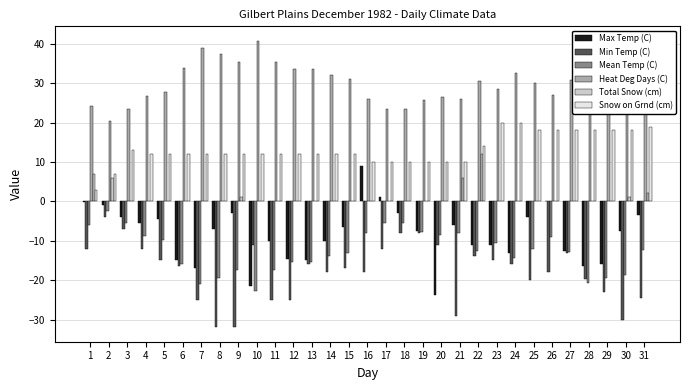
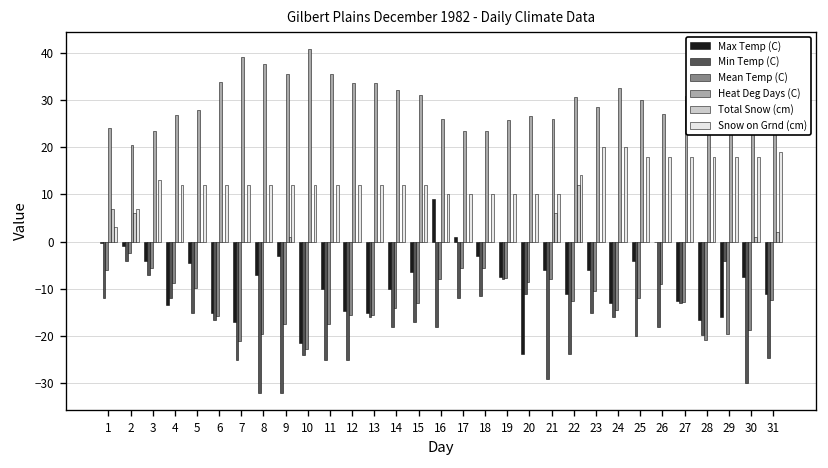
Max Temp (C), 4: -6 -> -14
Min Temp (C), 10: -11 -> -24
Min Temp (C), 18: -8 -> -12
Min Temp (C), 22: -14 -> -24
Max Temp (C), 23: -11 -> -6
Min Temp (C), 29: -23 -> -4
Max Temp (C), 31: -4 -> -11
